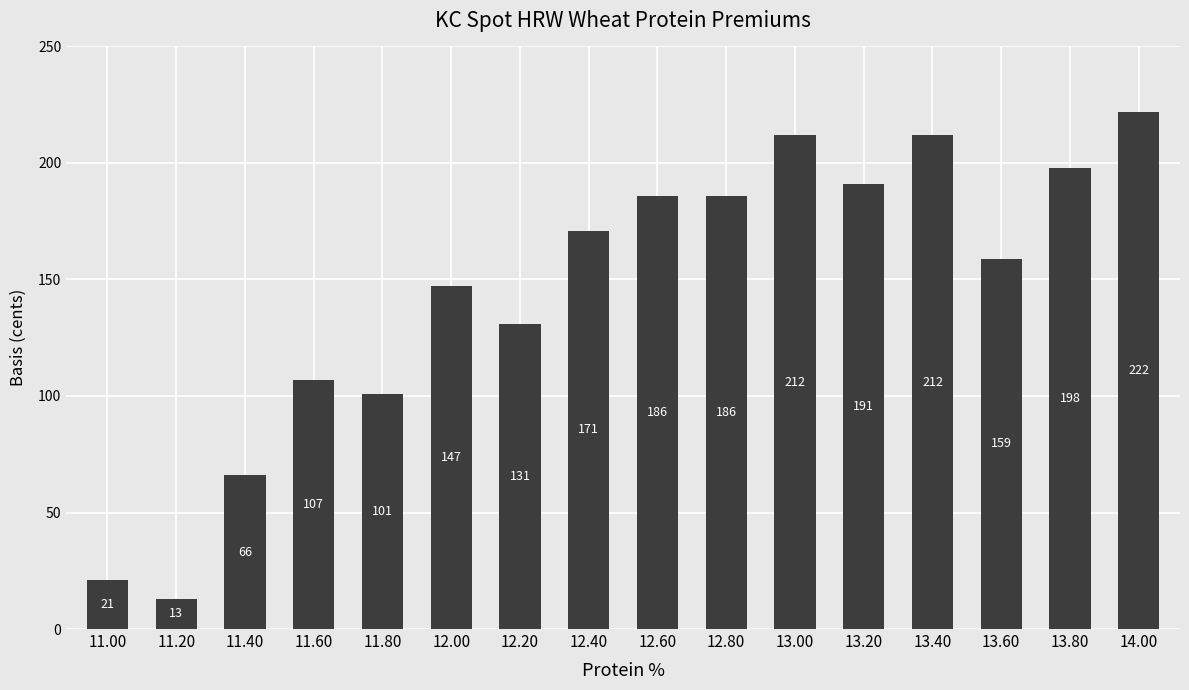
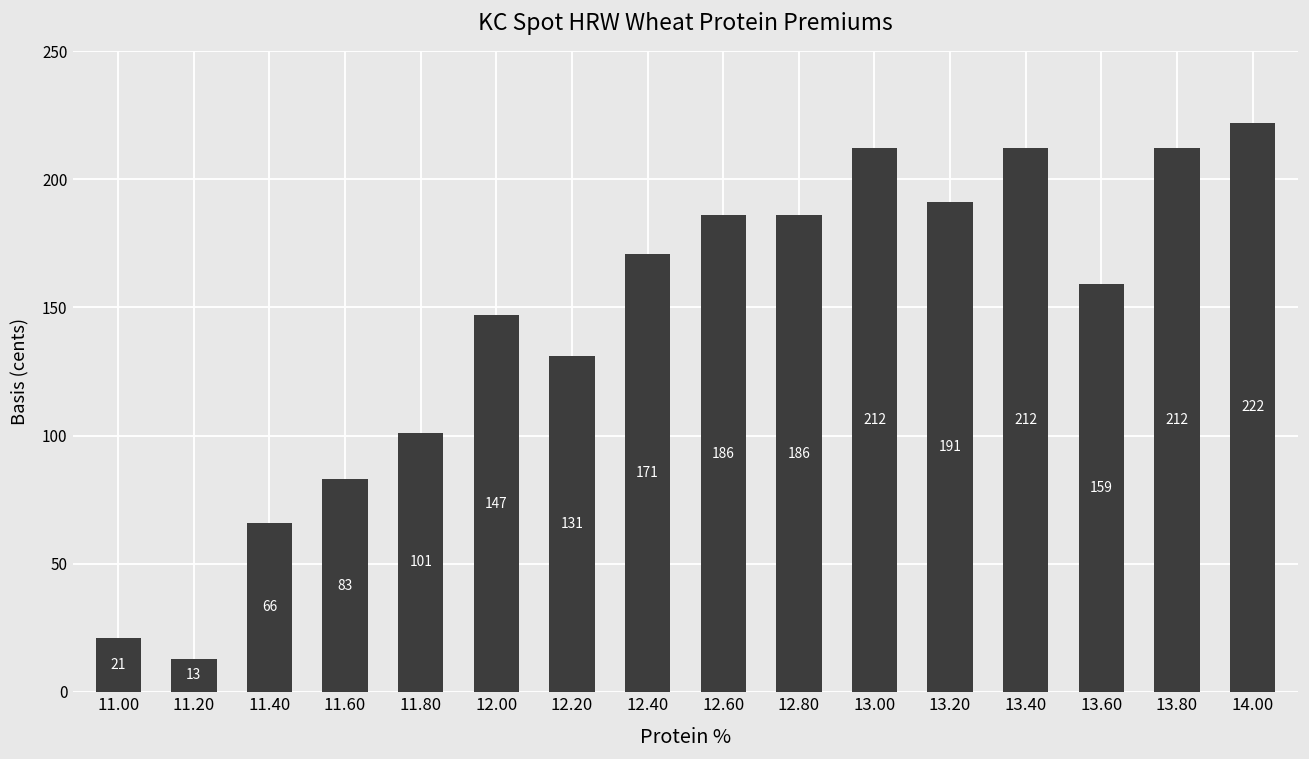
11.60: 107 -> 83
13.80: 198 -> 212
